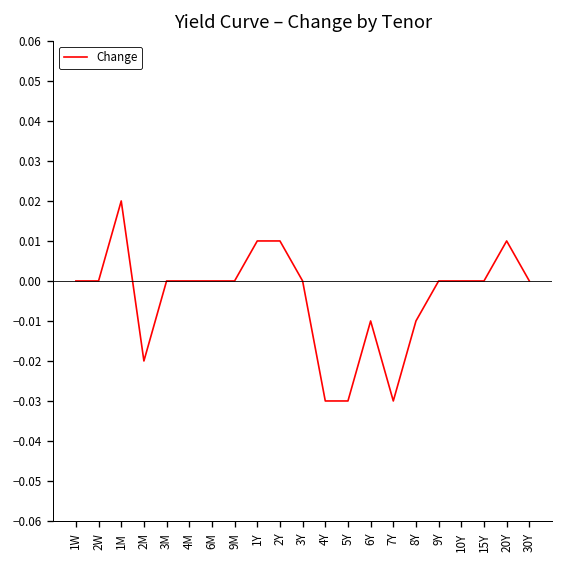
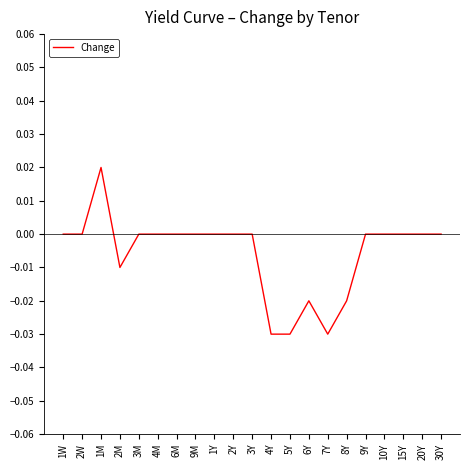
2M: -0.02 -> -0.01
1Y: 0.01 -> 0.00
2Y: 0.01 -> 0.00
6Y: -0.01 -> -0.02
8Y: -0.01 -> -0.02
20Y: 0.01 -> 0.00
